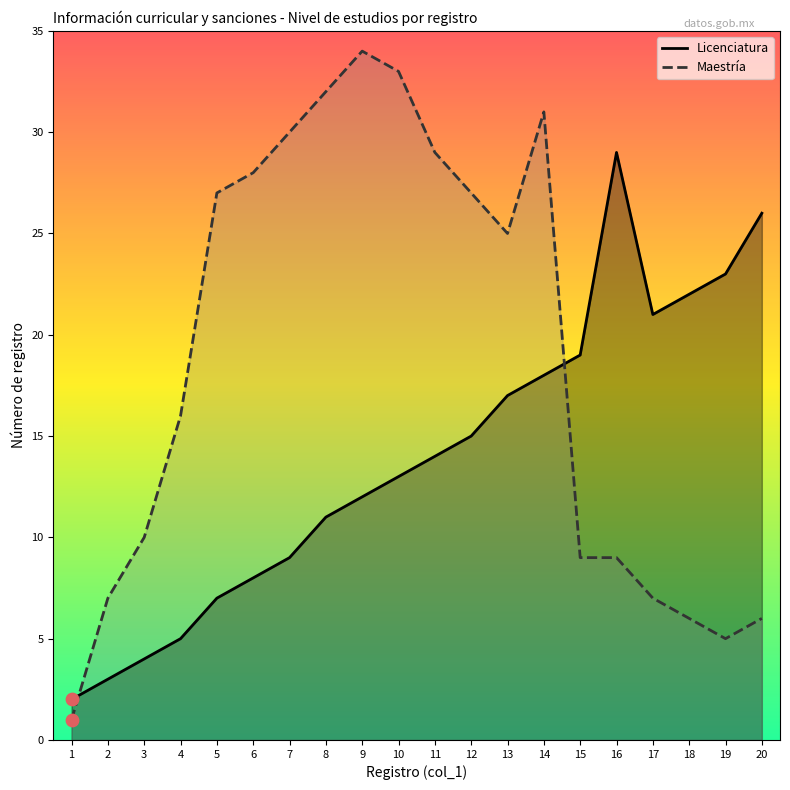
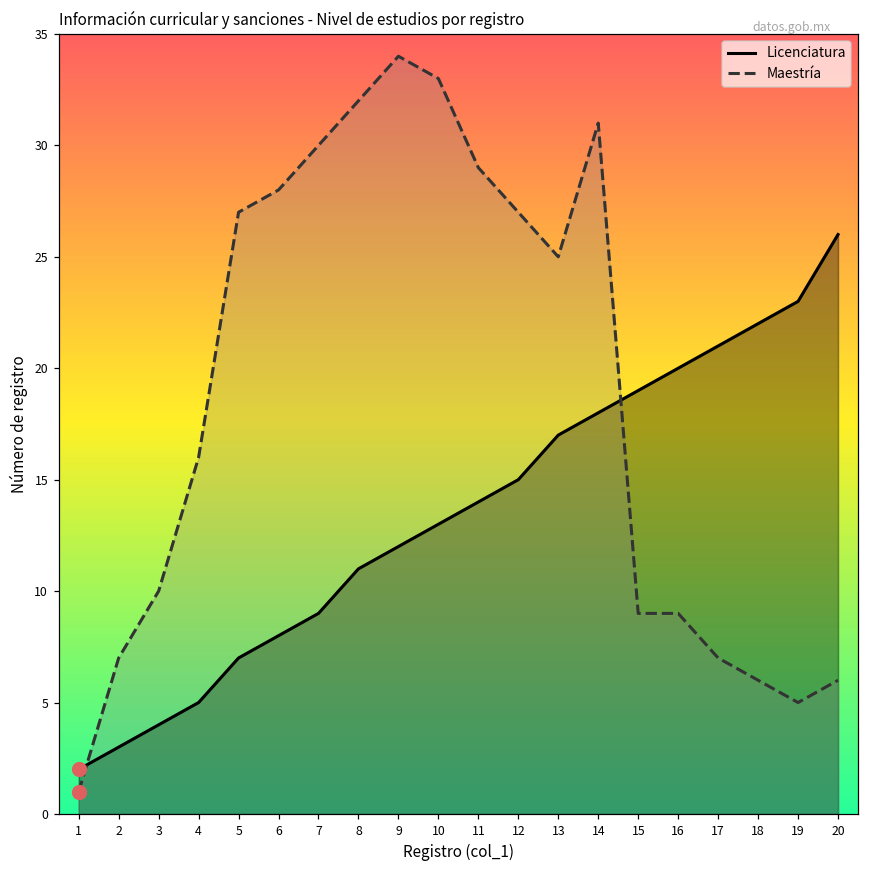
Licenciatura, 16: 29 -> 20
